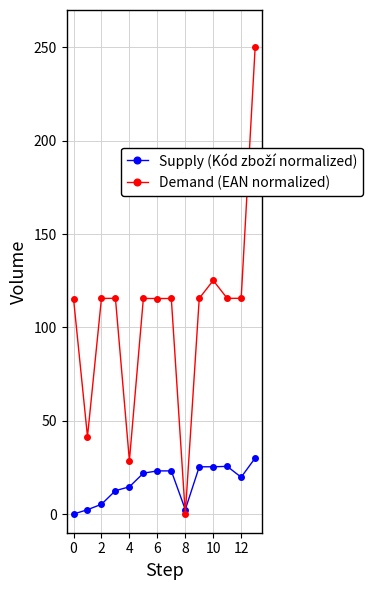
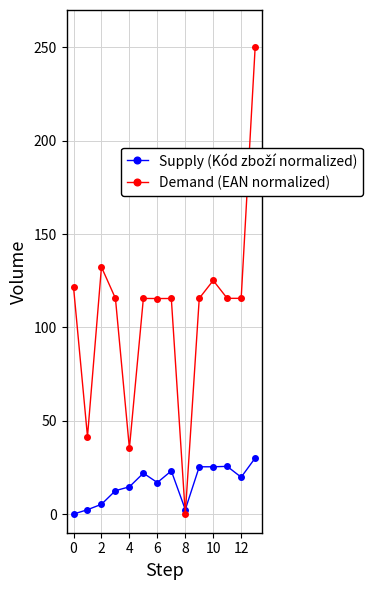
Demand (EAN normalized), 0: 115 -> 122
Demand (EAN normalized), 2: 115 -> 132
Demand (EAN normalized), 4: 29 -> 35
Supply (Kód zboží normalized), 6: 23 -> 17
